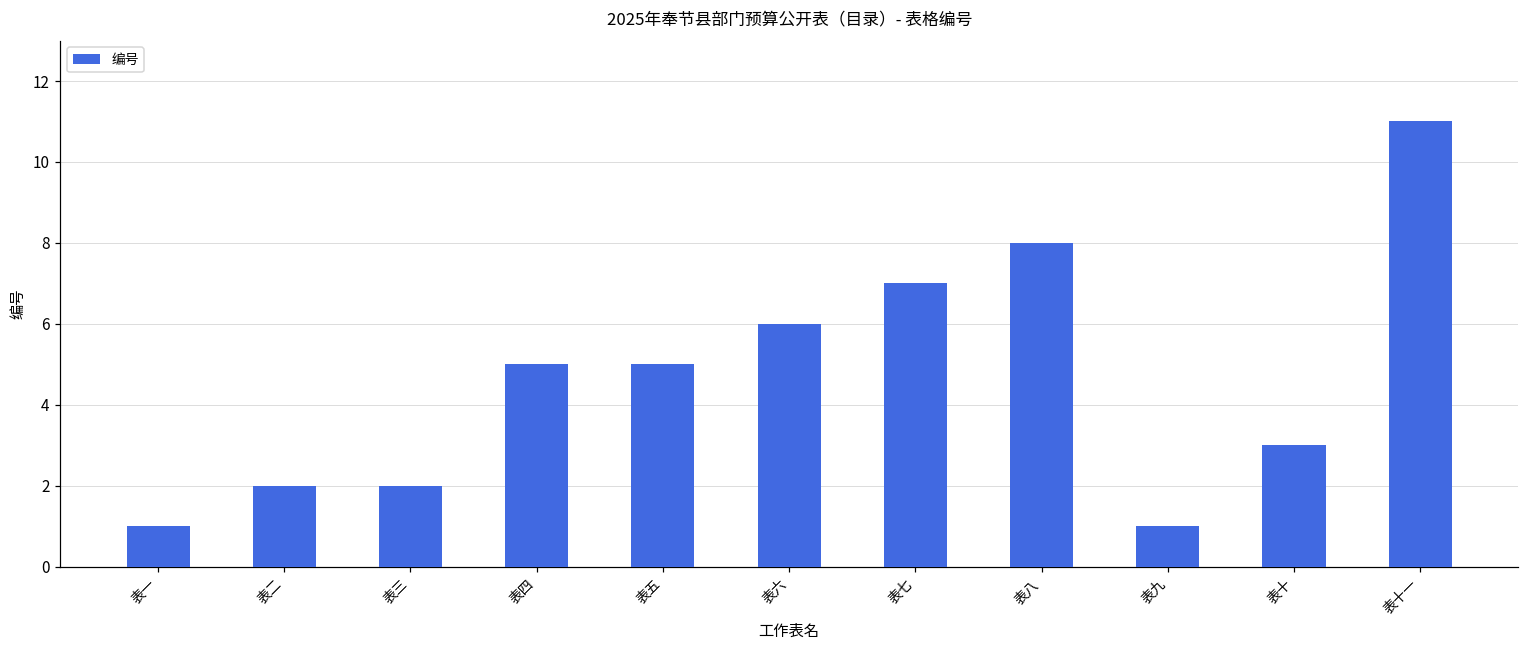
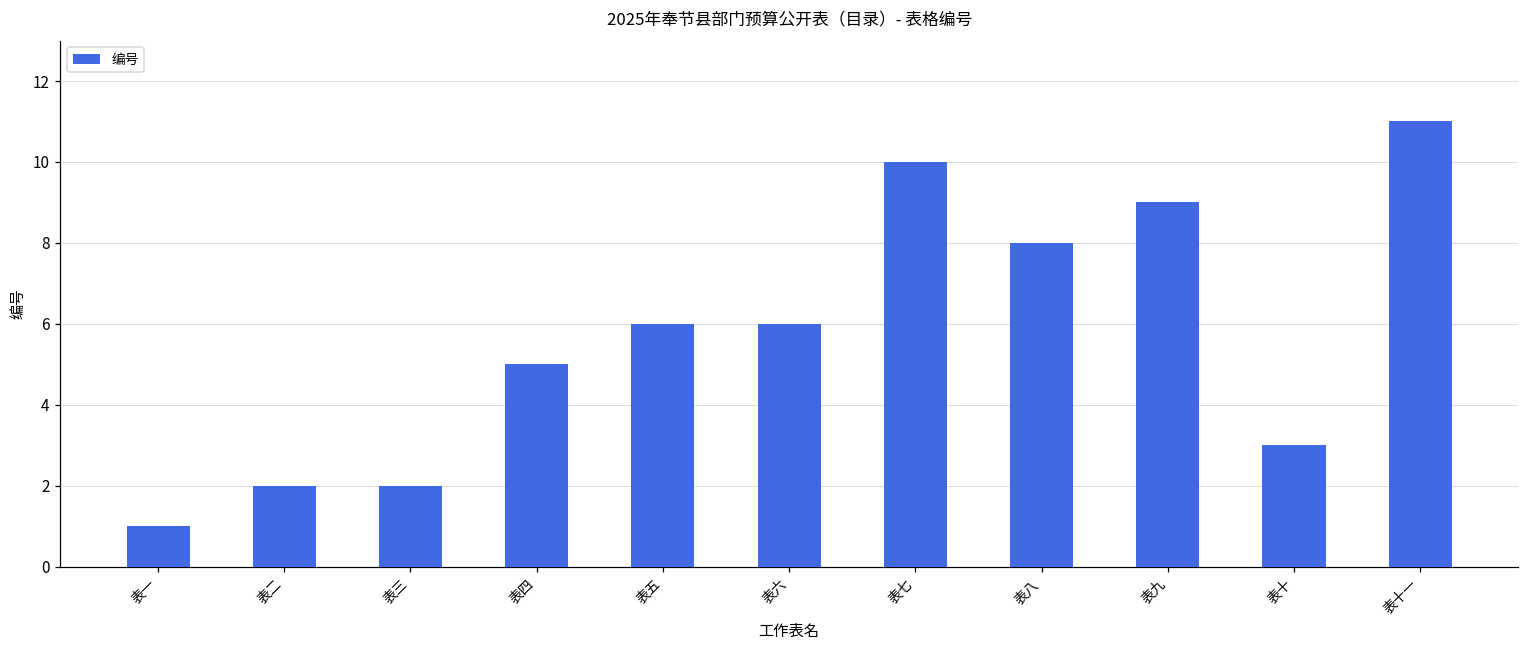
表五: 5 -> 6
表七: 7 -> 10
表九: 1 -> 9
